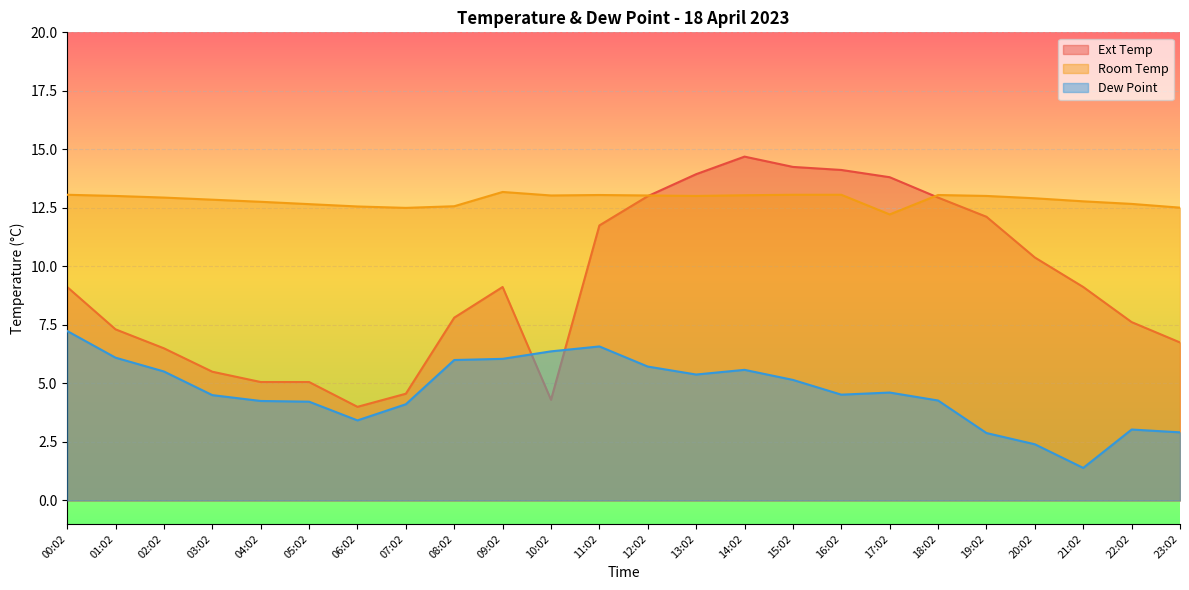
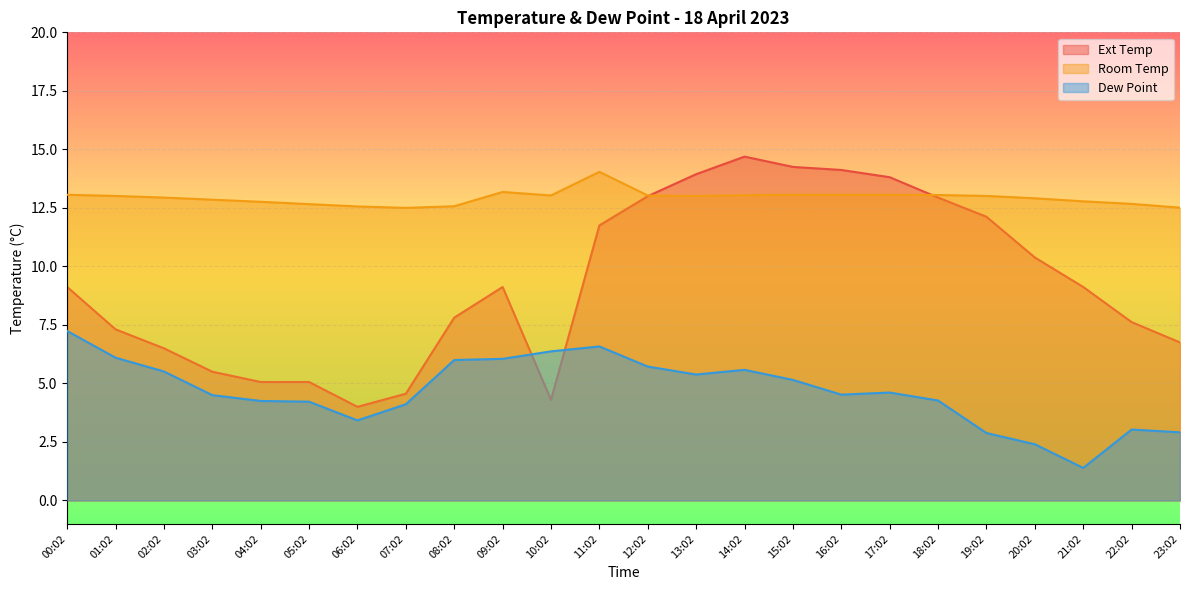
Room Temp, 11:02: 13.1 -> 14.0
Room Temp, 17:02: 12.2 -> 13.1
